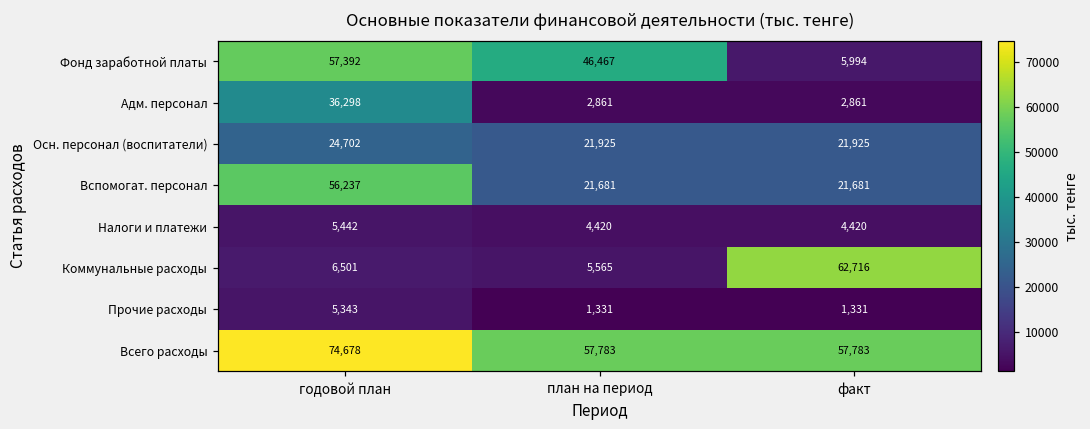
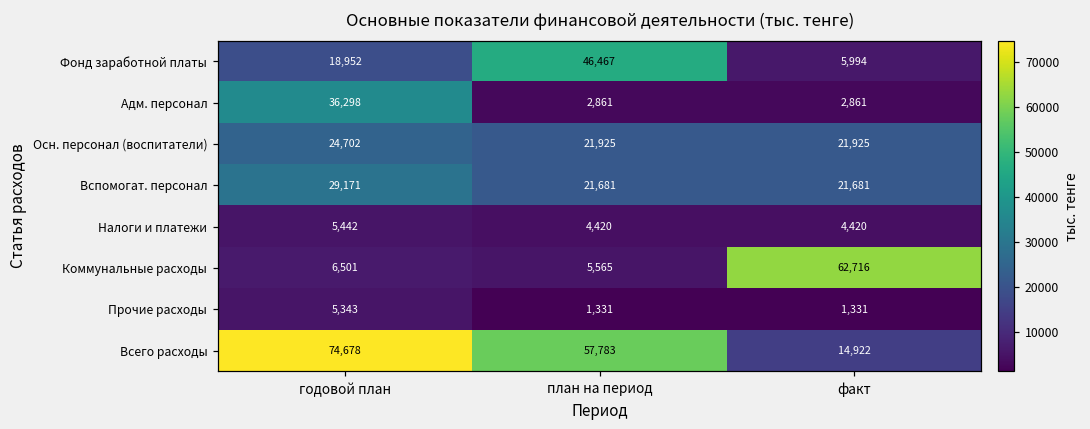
Фонд заработной платы, годовой план: 57,392 -> 18,952
Вспомогат. персонал, годовой план: 56,237 -> 29,171
Всего расходы, факт: 57,783 -> 14,922
